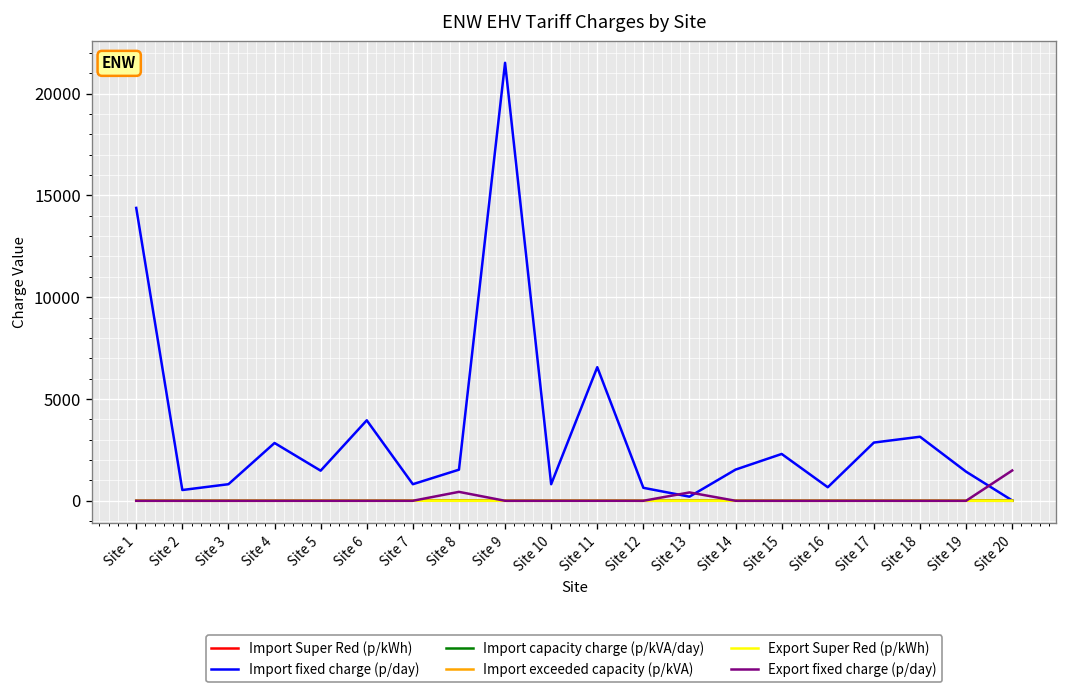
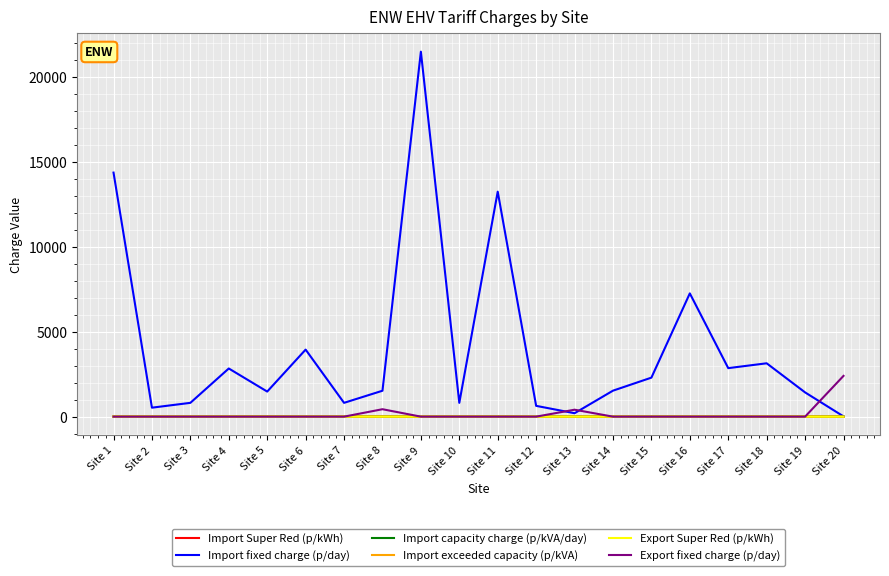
Import fixed charge (p/day), Site 11: 6600 -> 13300
Import fixed charge (p/day), Site 16: 700 -> 7300
Export fixed charge (p/day), Site 20: 1500 -> 2400
